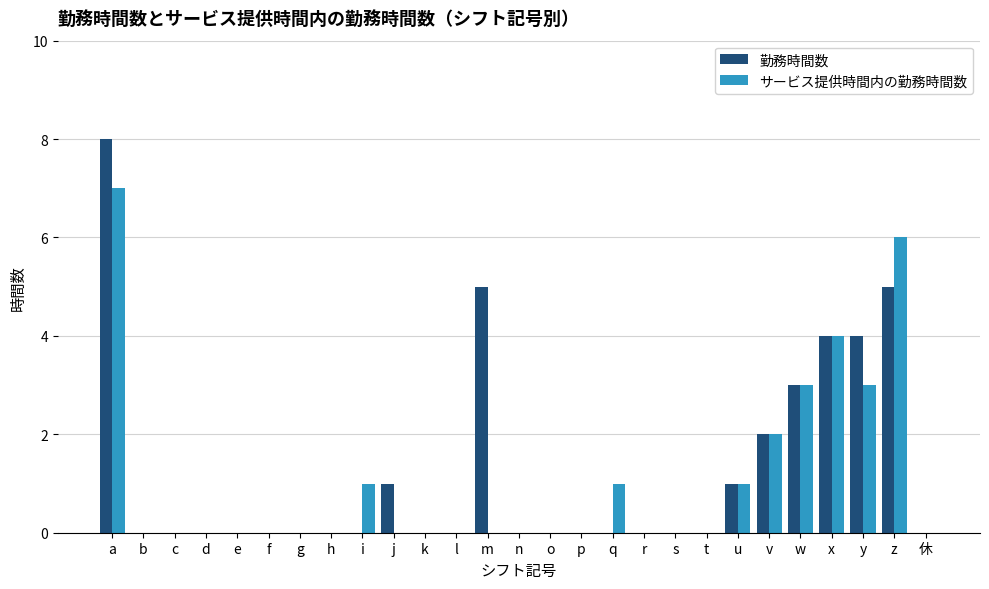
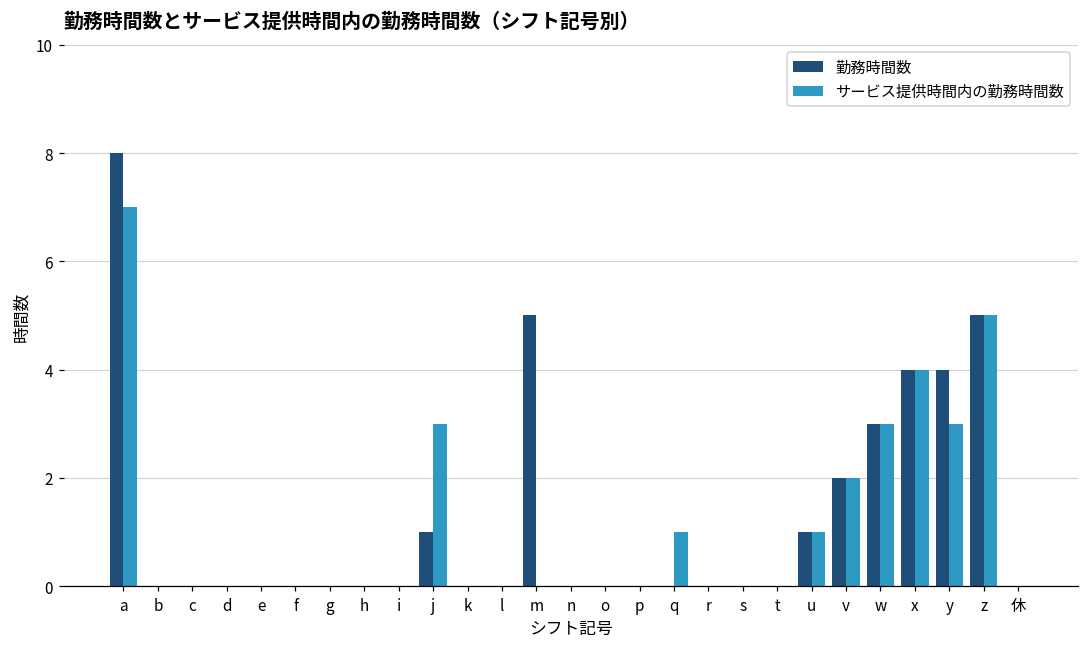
サービス提供時間内の勤務時間数, i: 1 -> 0
サービス提供時間内の勤務時間数, j: 0 -> 3
サービス提供時間内の勤務時間数, z: 6 -> 5
